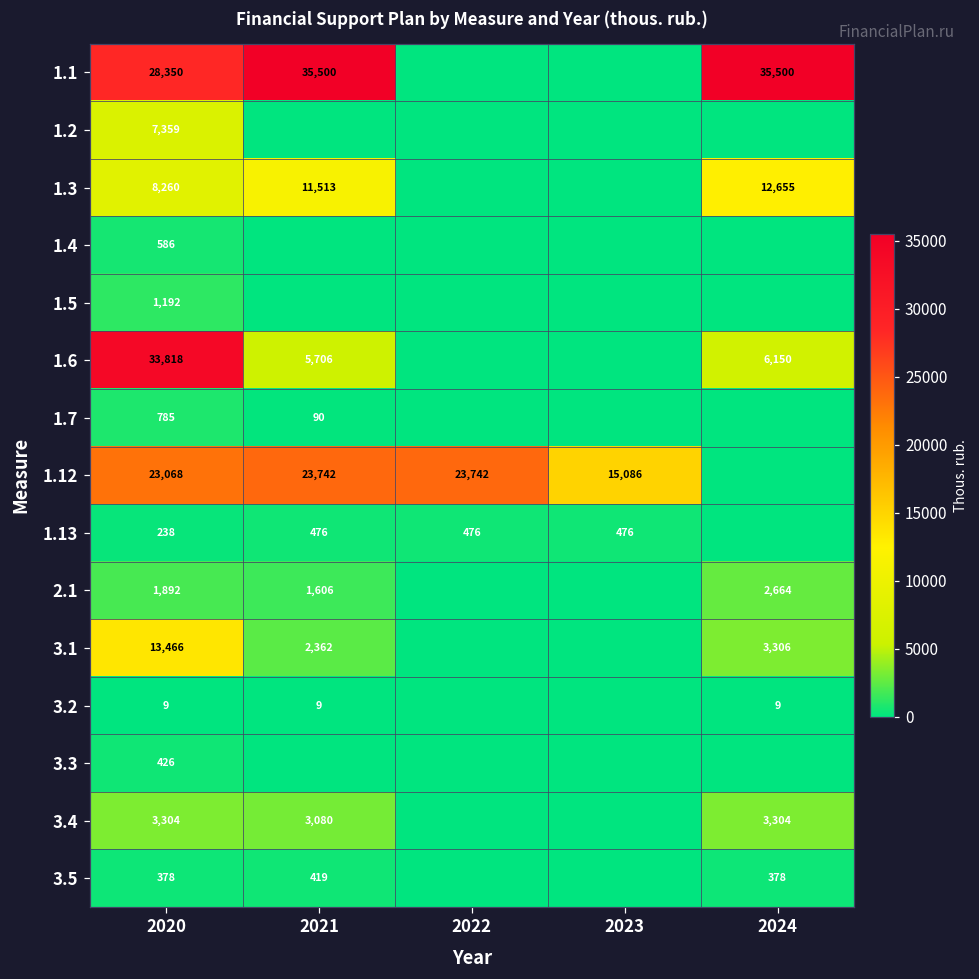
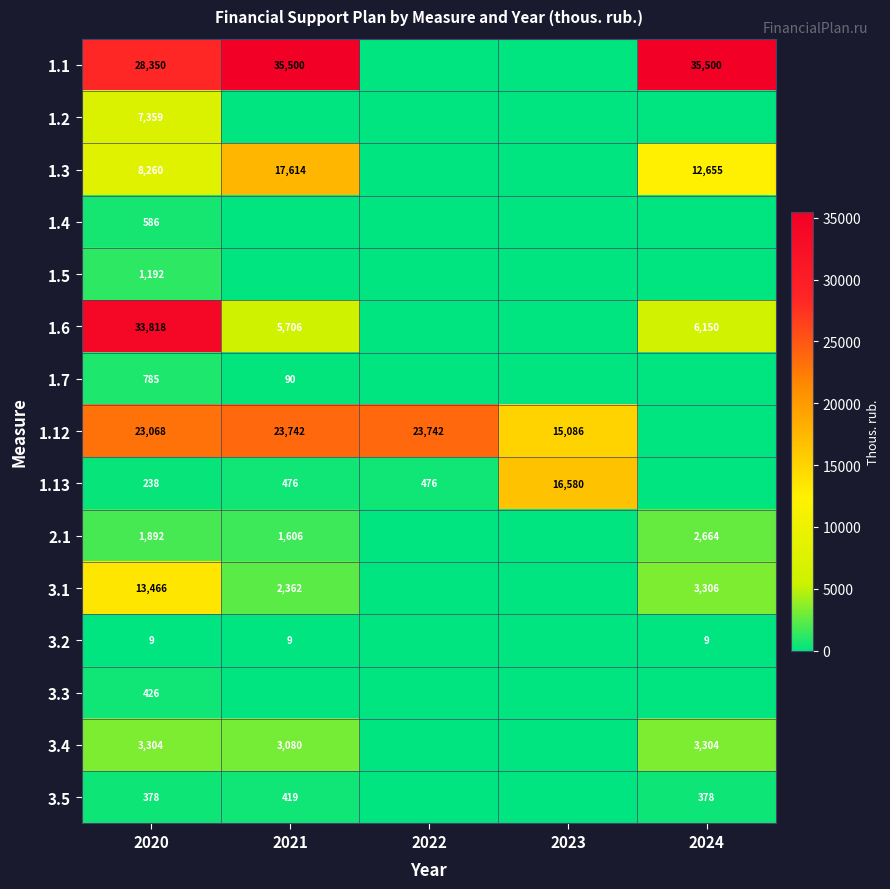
1.3, 2021: 11,513 -> 17,614
1.13, 2023: 476 -> 16,580
